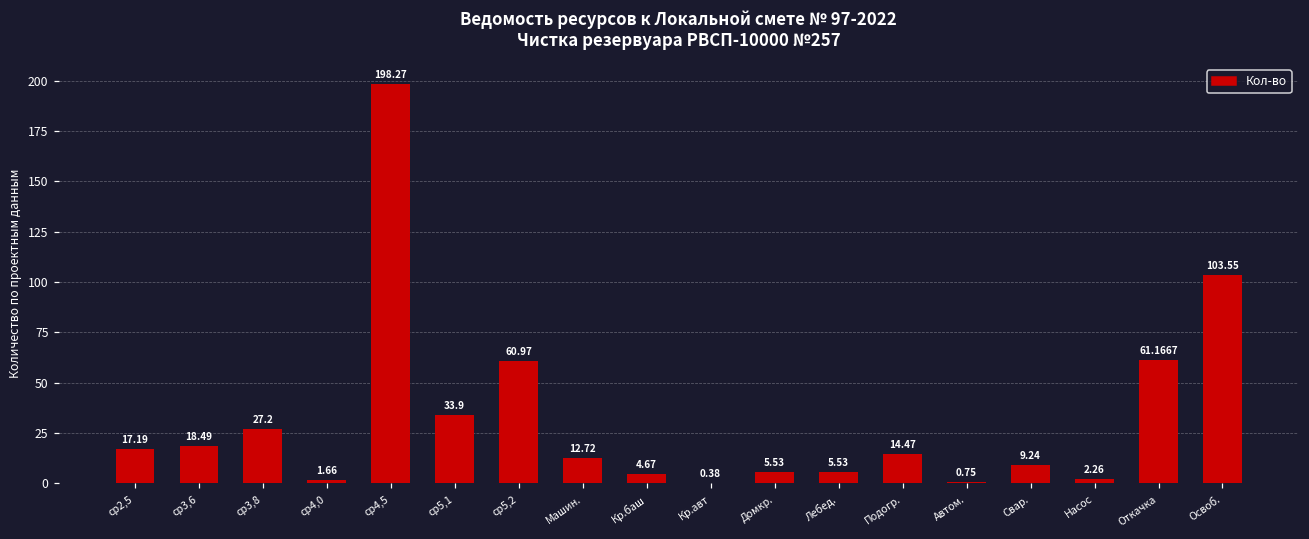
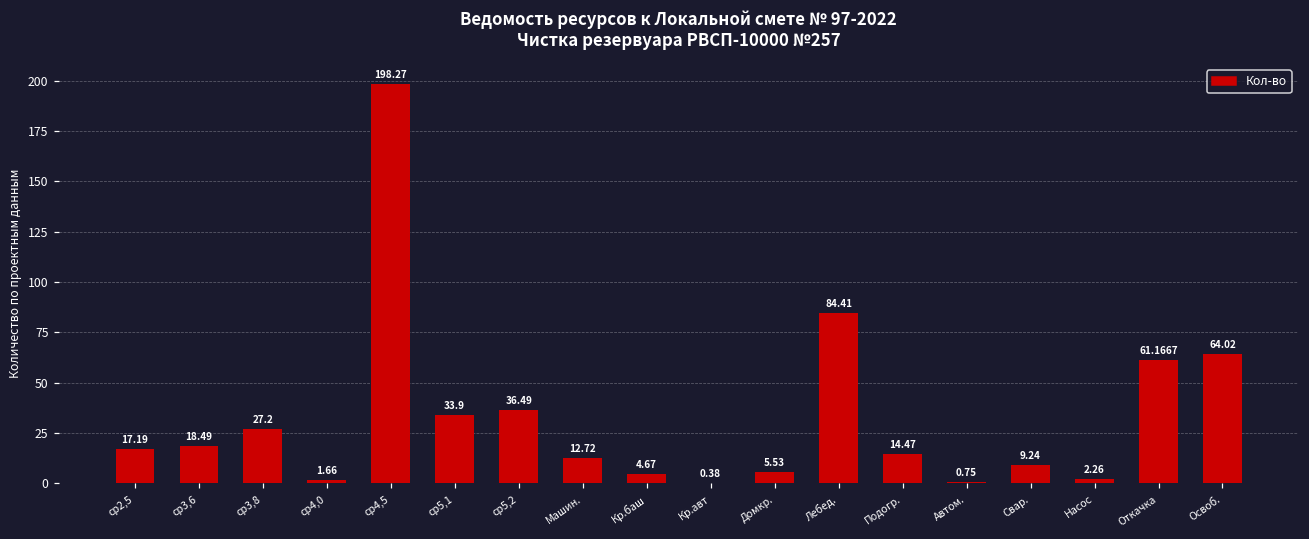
ср5,2: 60.97 -> 36.49
Лебед.: 5.53 -> 84.41
Освоб.: 103.55 -> 64.02
